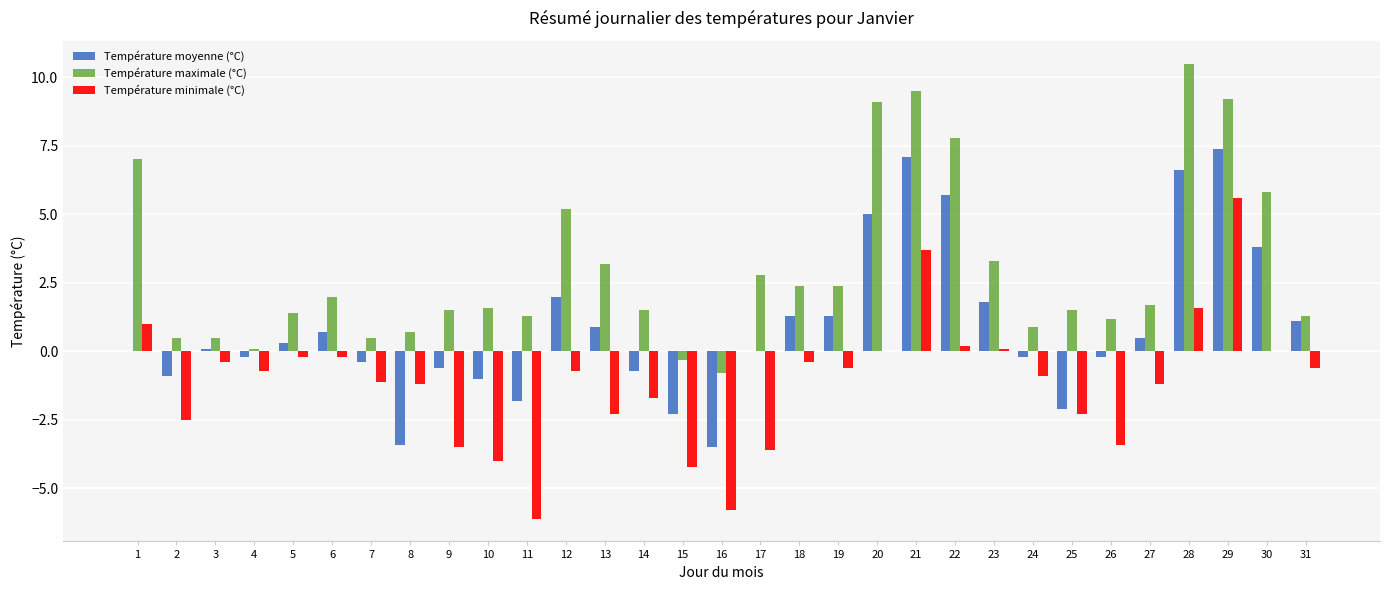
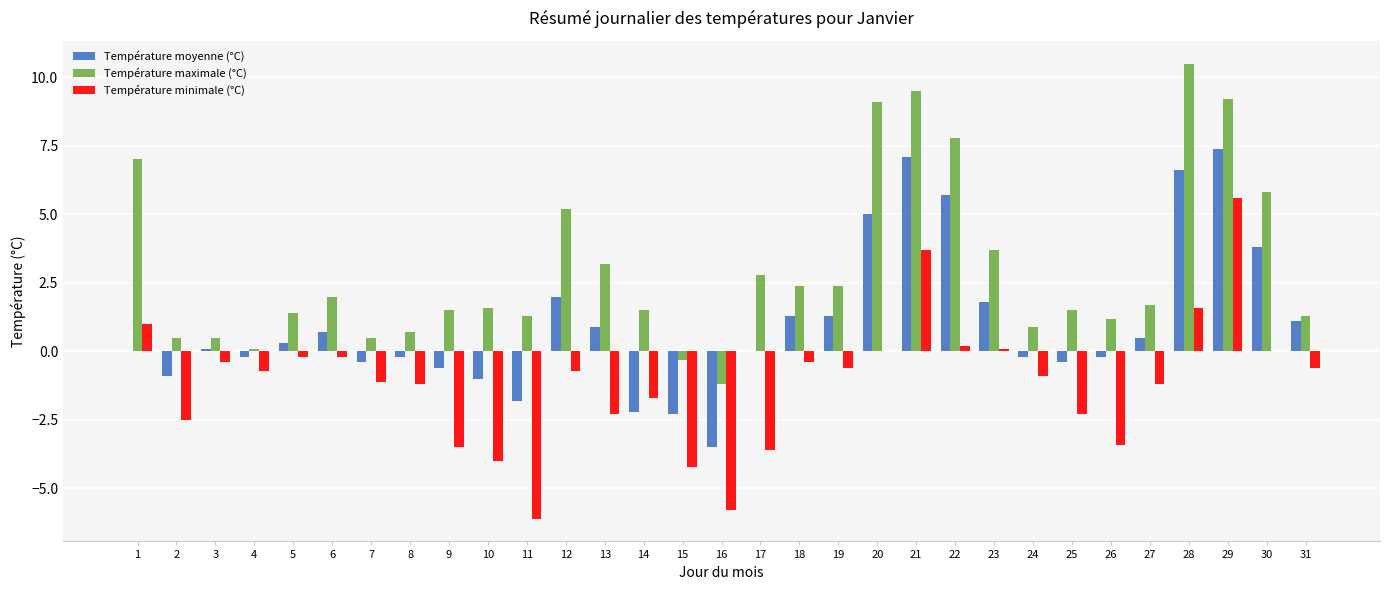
Température moyenne (°C), 8: -3.4 -> -0.2
Température moyenne (°C), 14: -0.7 -> -2.2
Température maximale (°C), 16: -0.8 -> -1.2
Température maximale (°C), 23: 3.3 -> 3.7
Température moyenne (°C), 25: -2.1 -> -0.4
